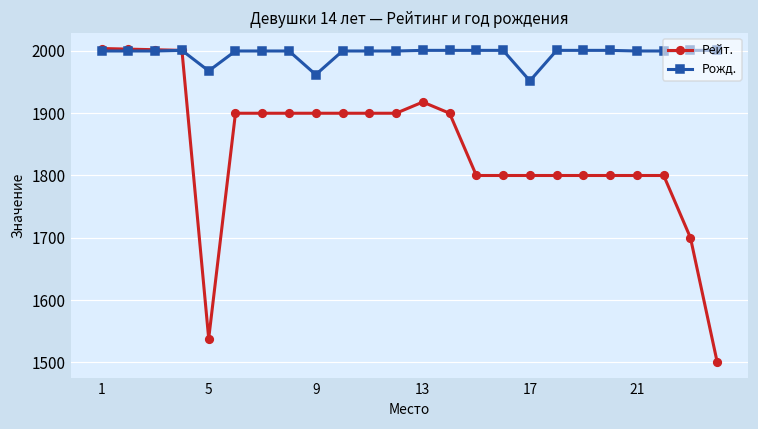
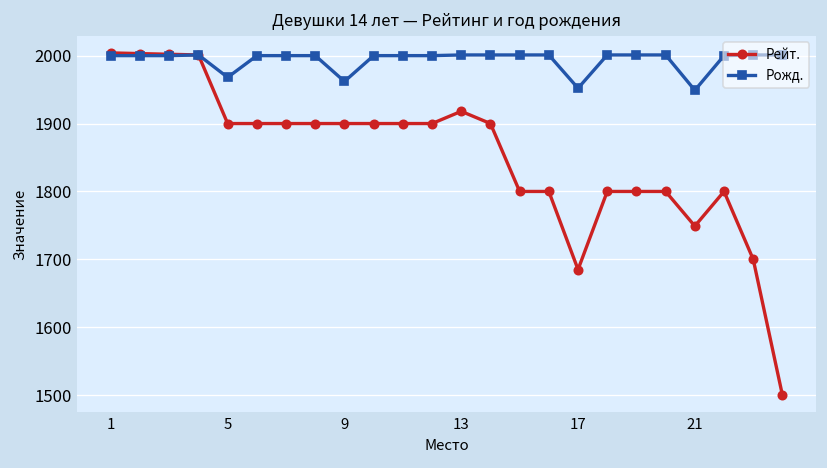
Рейт., 5: 1540 -> 1900
Рейт., 17: 1800 -> 1690
Рейт., 21: 1800 -> 1750
Рожд., 21: 2000 -> 1950
